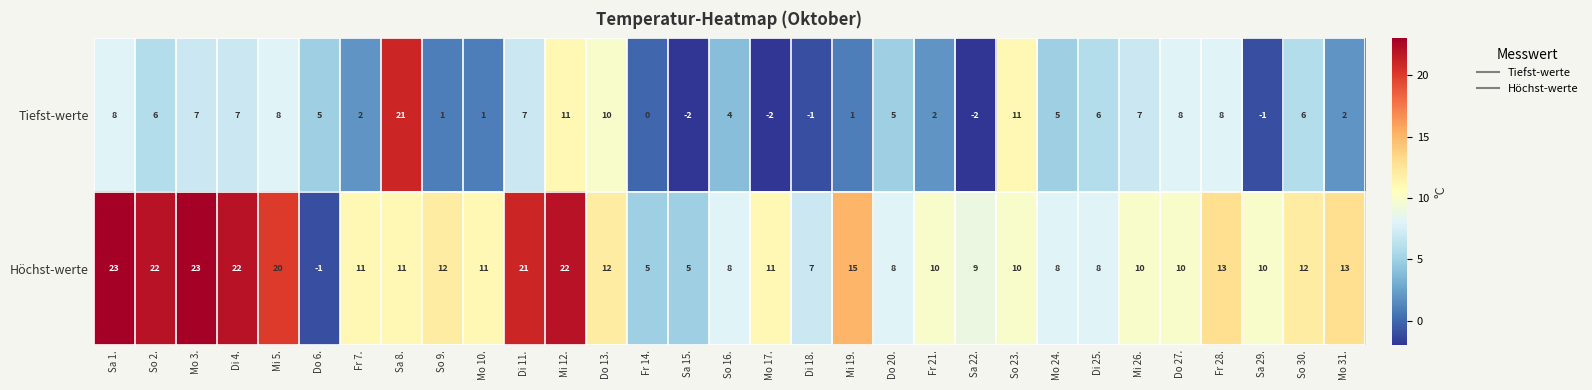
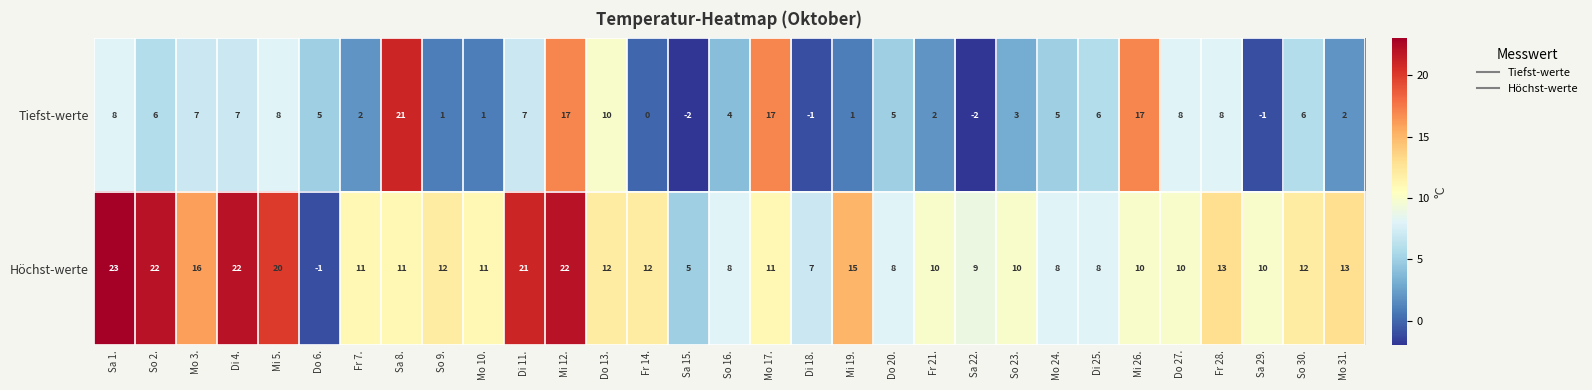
Tiefst-werte, Mi 12.: 11 -> 17
Tiefst-werte, Mo 17.: -2 -> 17
Tiefst-werte, So 23.: 11 -> 3
Tiefst-werte, Mi 26.: 7 -> 17
Höchst-werte, Mo 3.: 23 -> 16
Höchst-werte, Fr 14.: 5 -> 12
